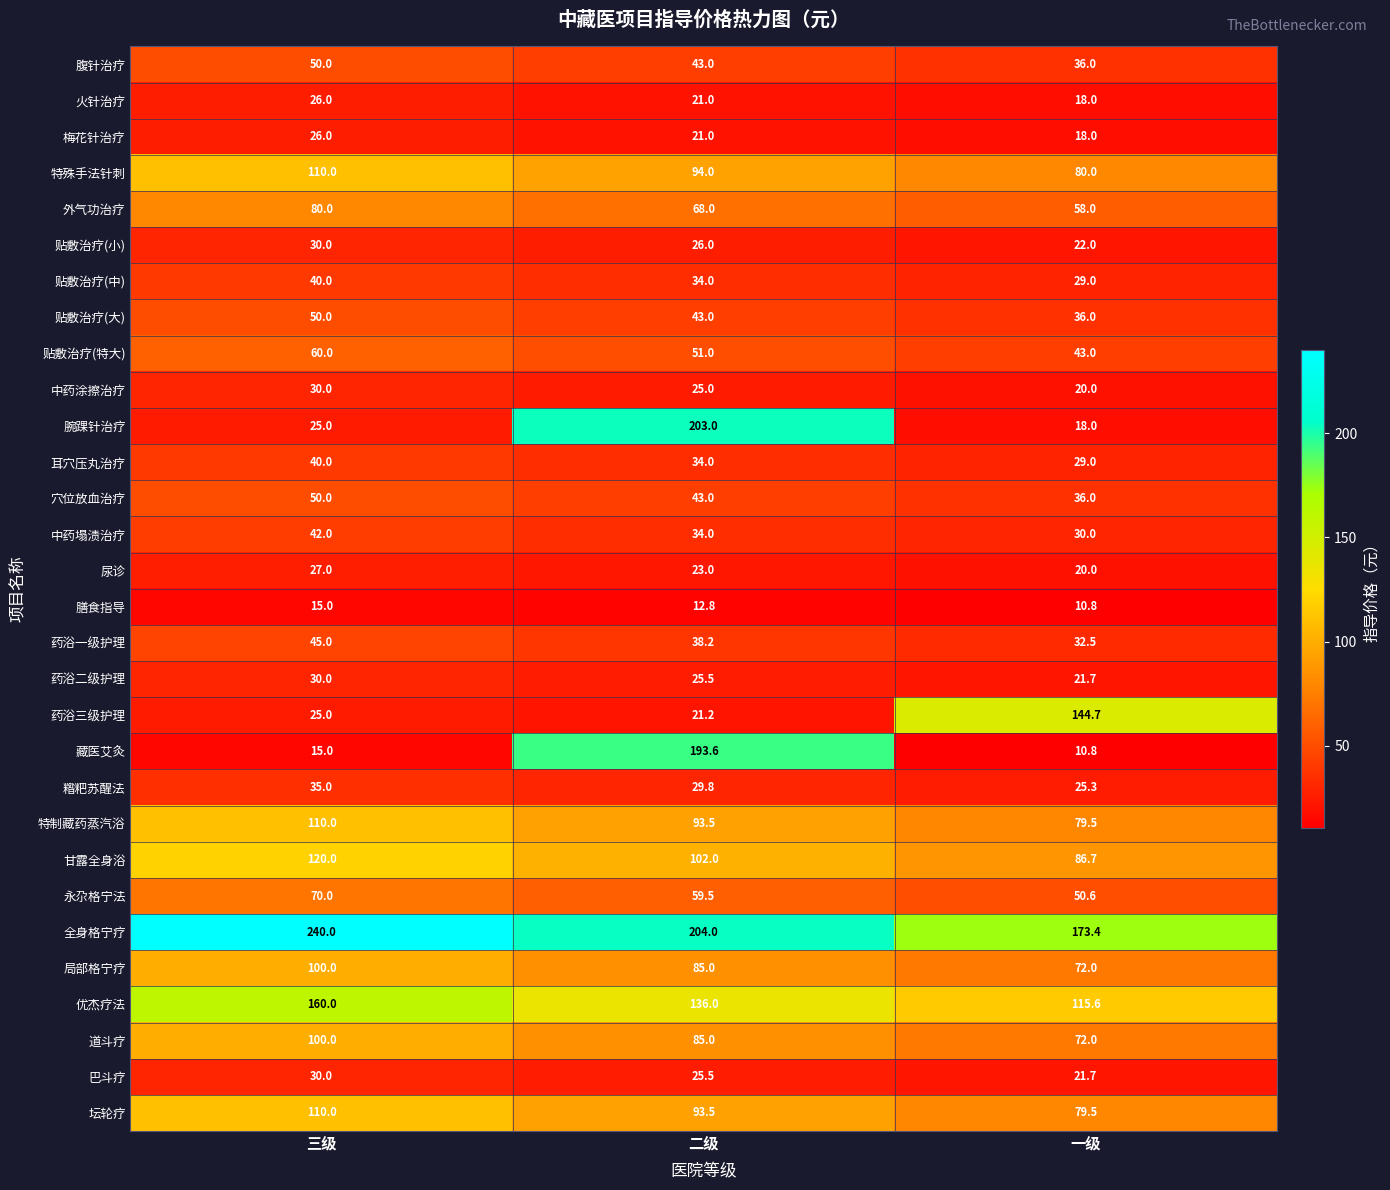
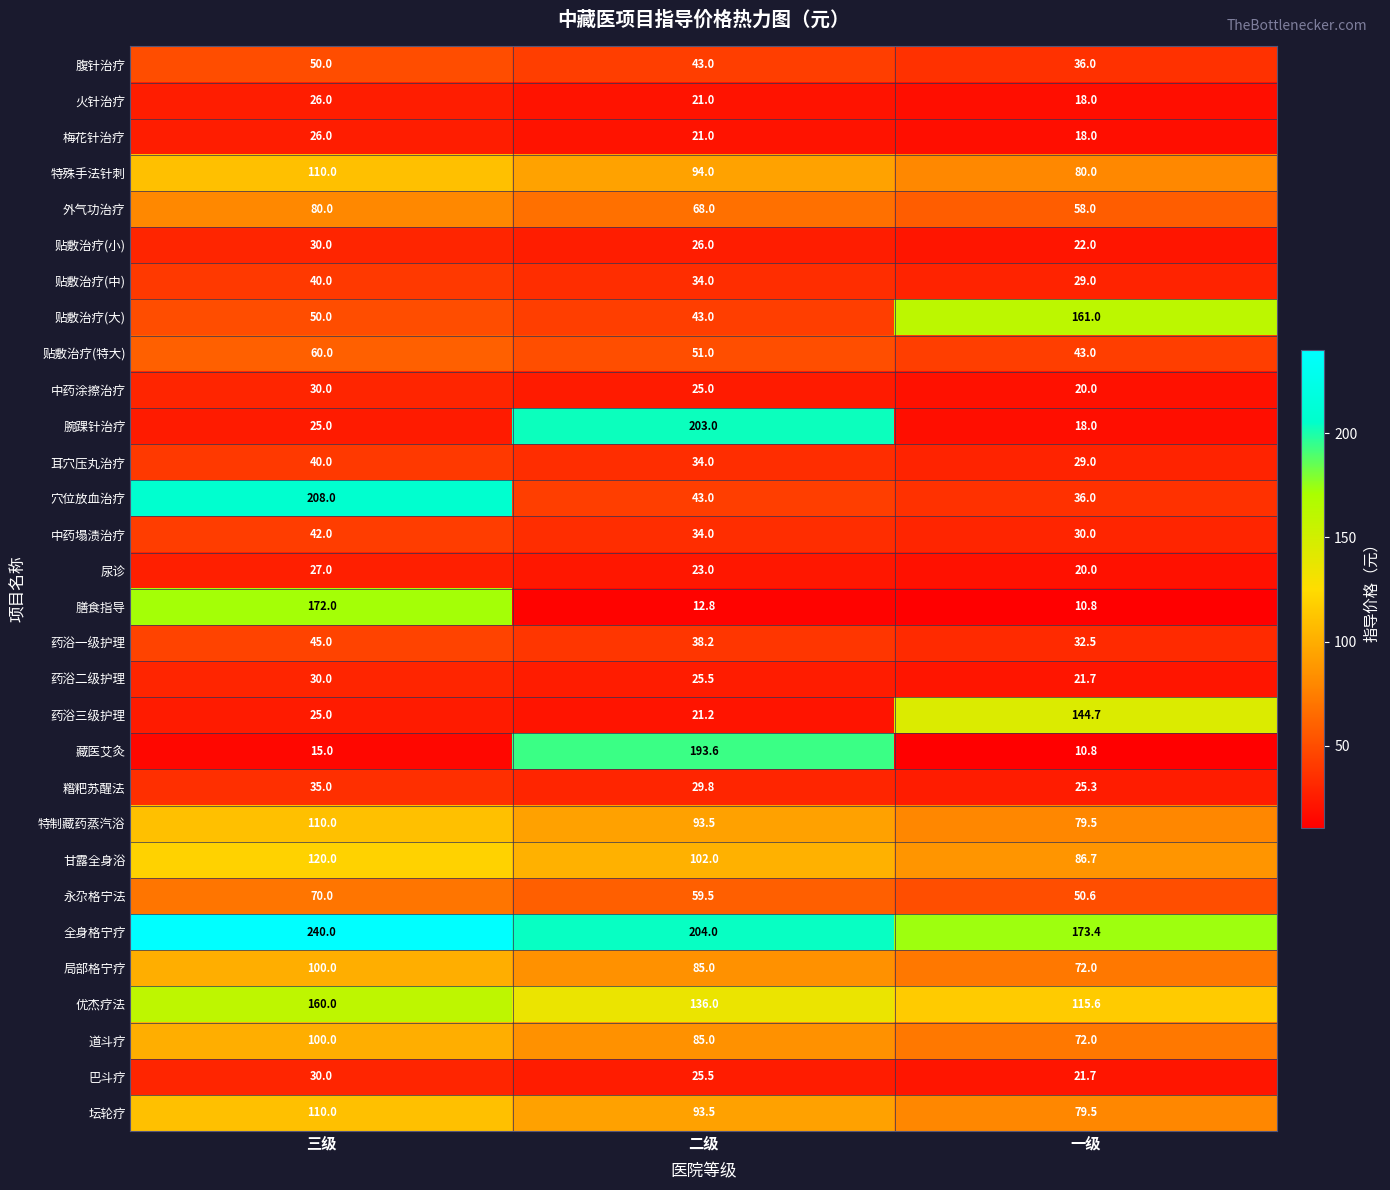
贴敷治疗(大), 一级: 36.0 -> 161.0
穴位放血治疗, 三级: 50.0 -> 208.0
膳食指导, 三级: 15.0 -> 172.0
